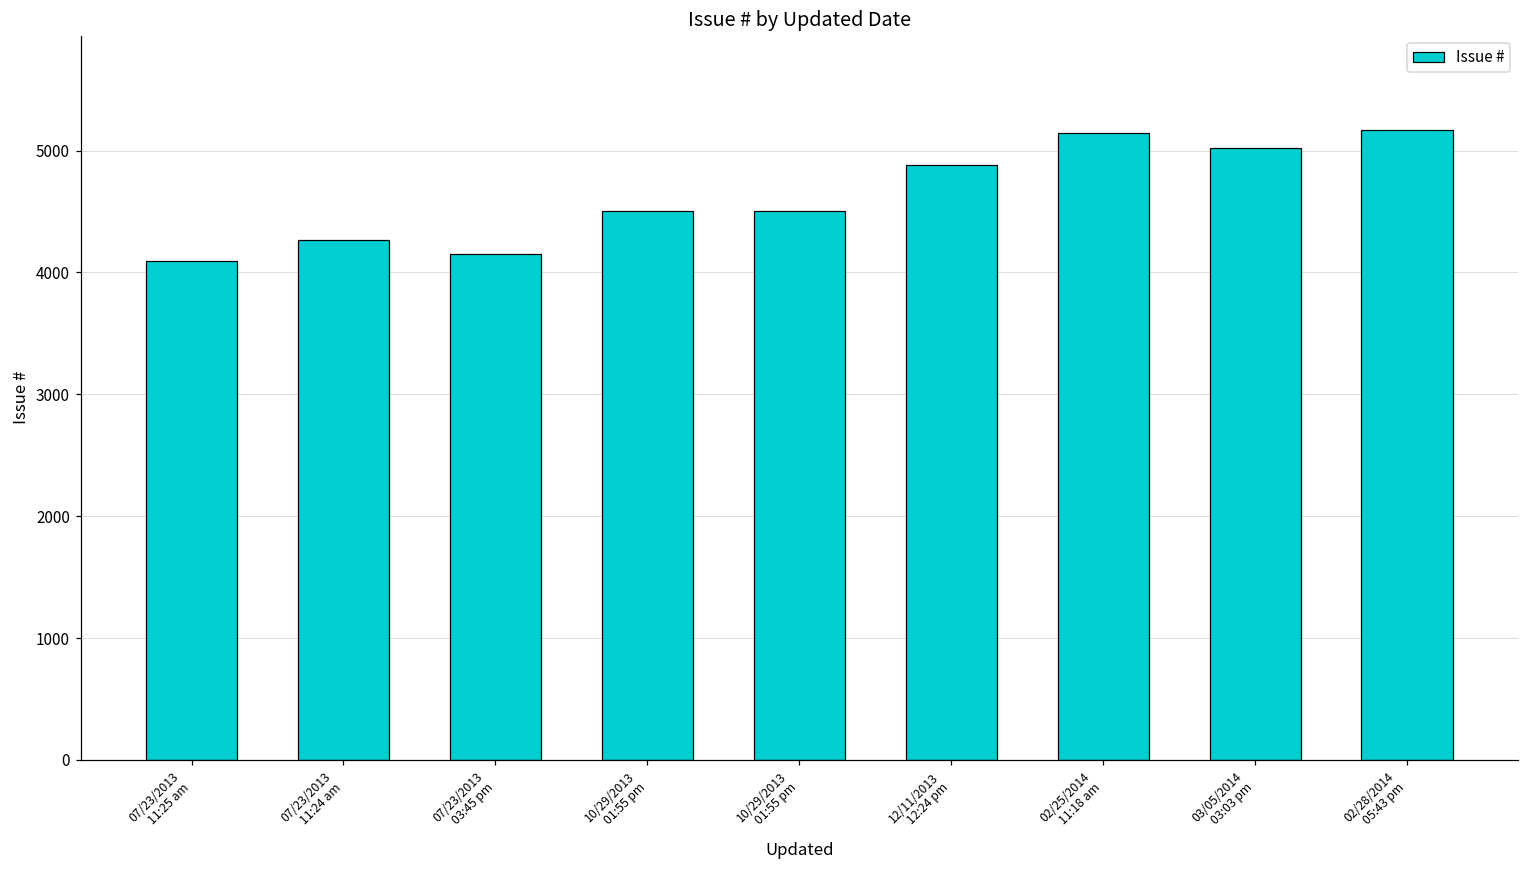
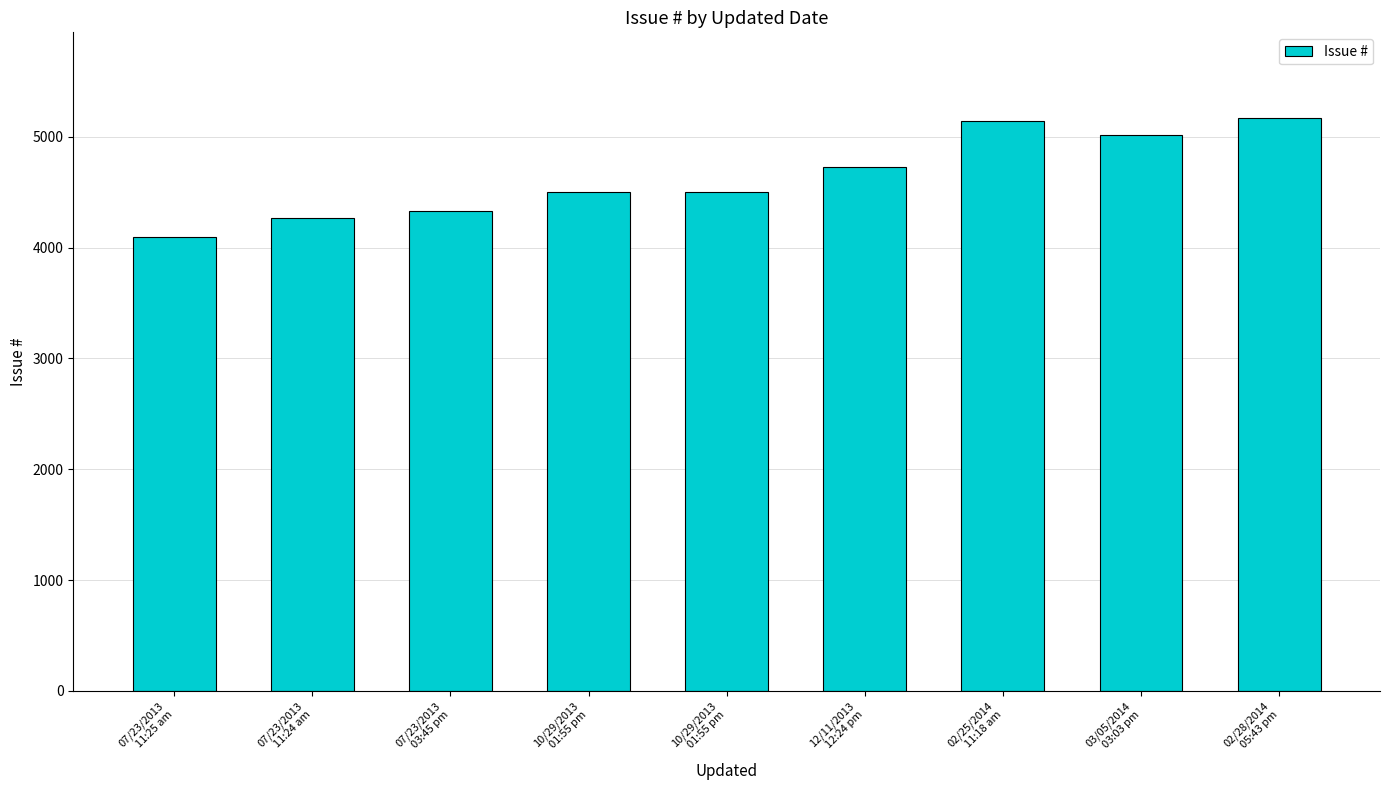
07/23/2013 03:45 pm: 4150 -> 4330
12/11/2013 12:24 pm: 4880 -> 4730
